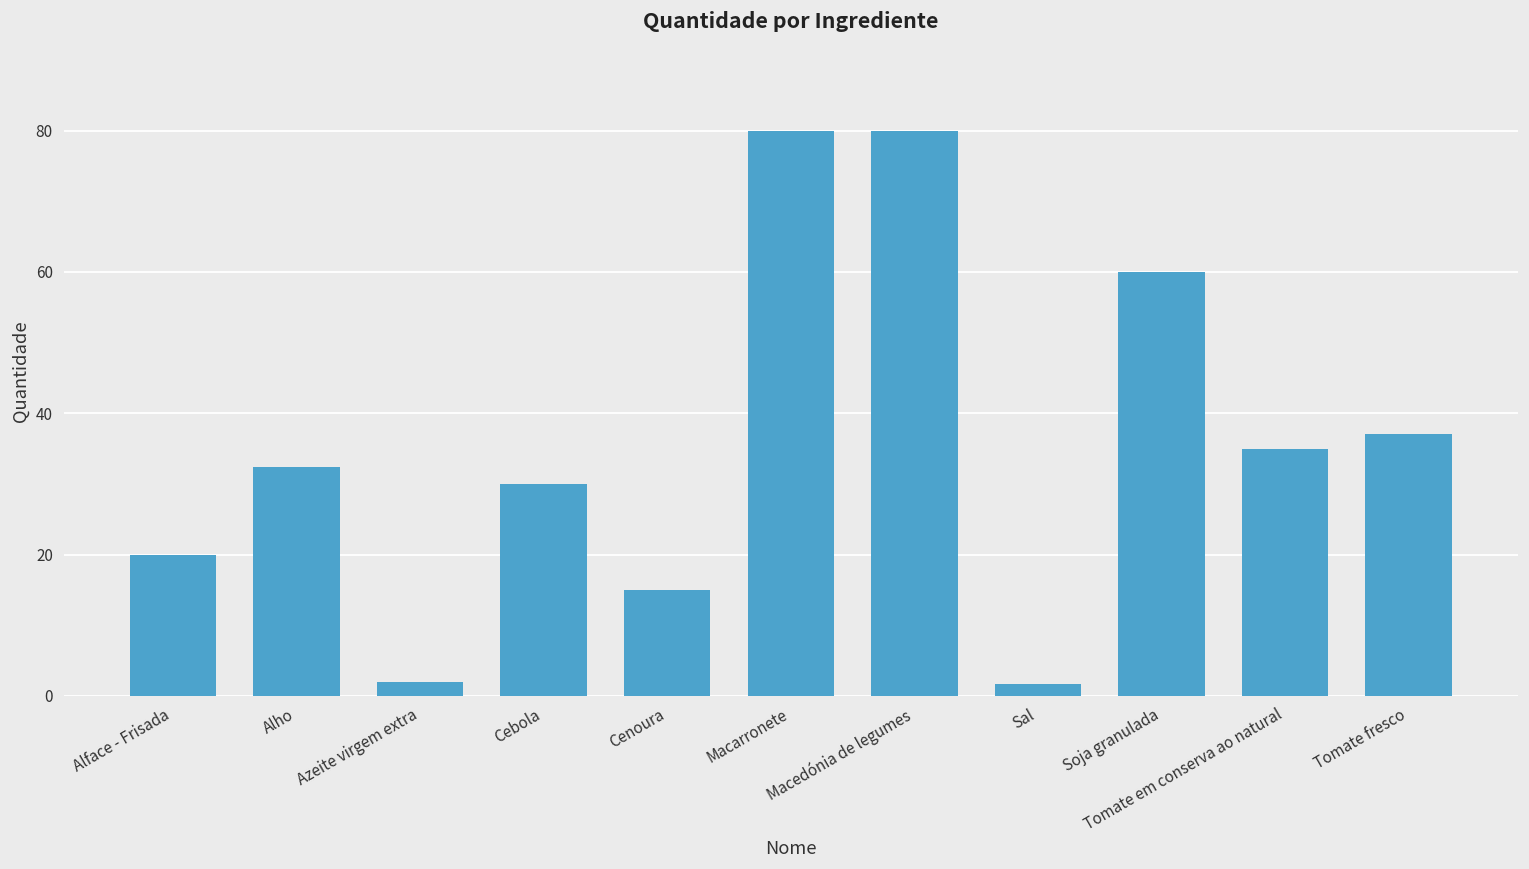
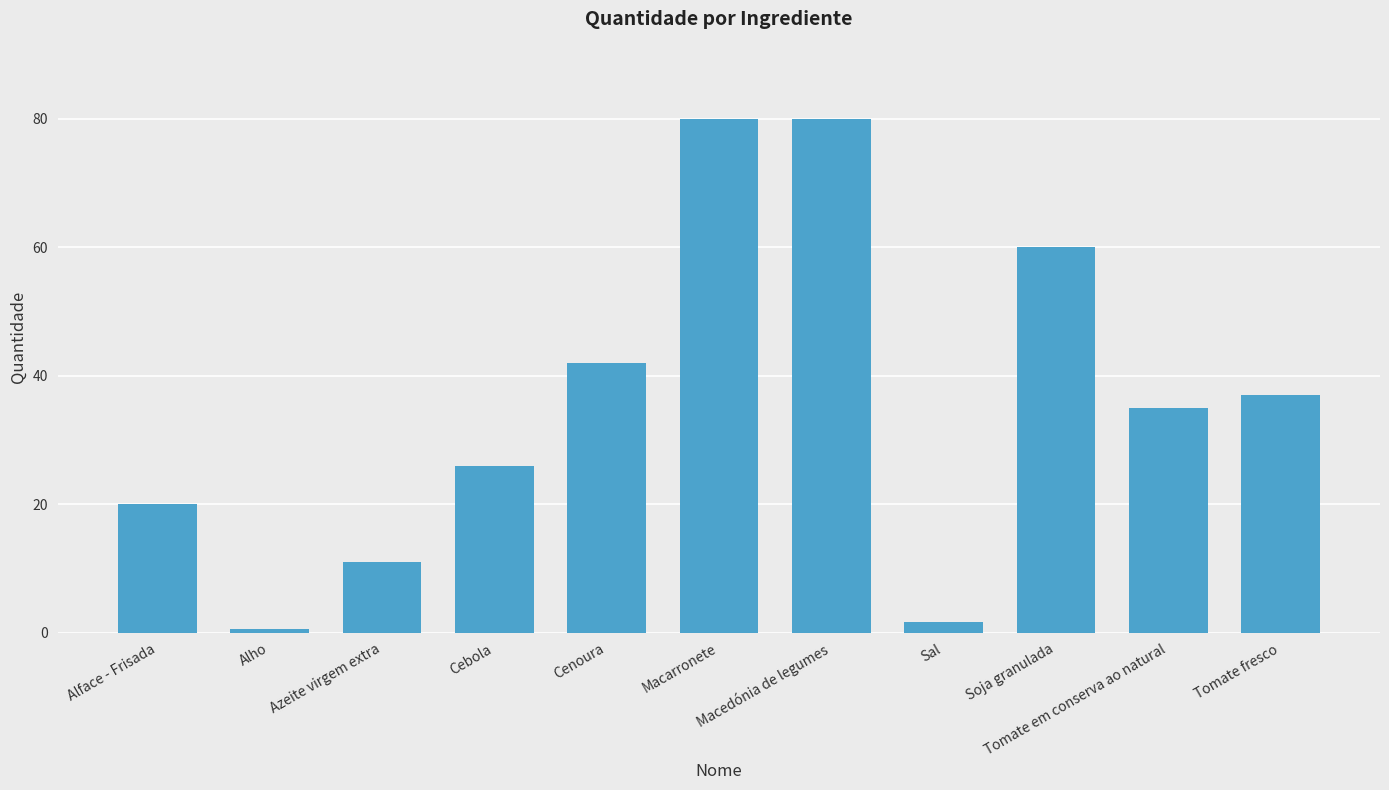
Alho: 32 -> 1
Azeite virgem extra: 2 -> 11
Cebola: 30 -> 26
Cenoura: 15 -> 42
